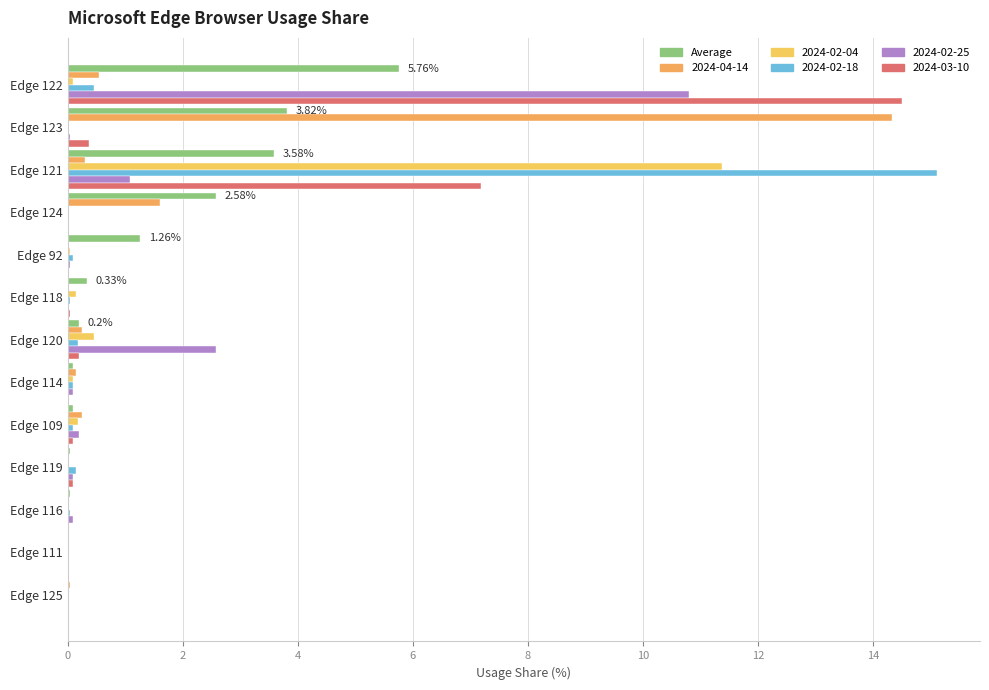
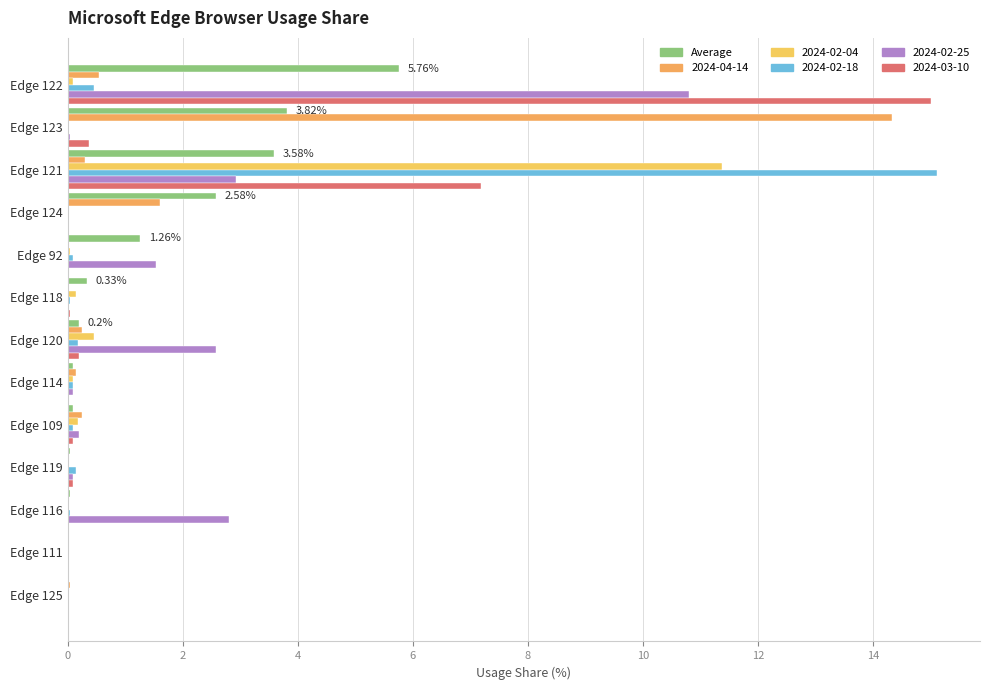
2024-03-10, Edge 122: 14.5 -> 15.0
2024-02-25, Edge 121: 1.1 -> 2.9
2024-02-25, Edge 92: 0.1 -> 1.5
2024-02-25, Edge 116: 0.1 -> 2.8
